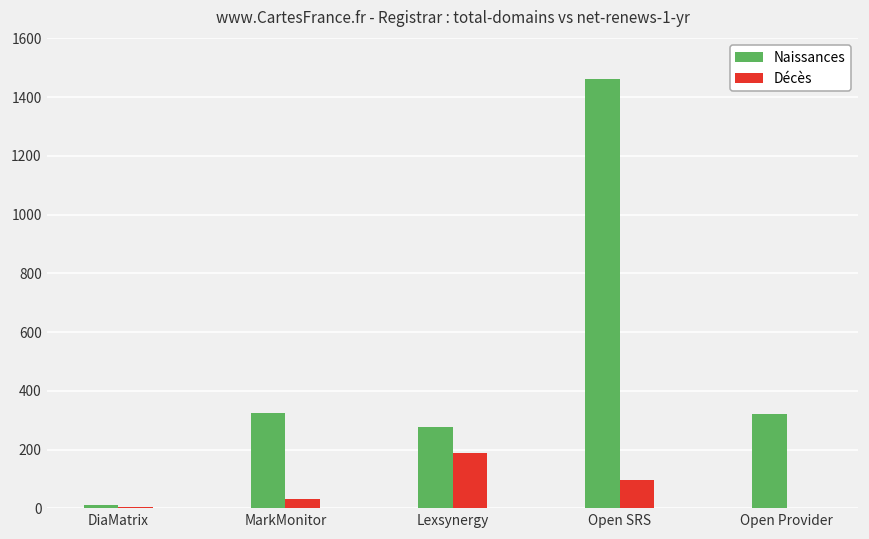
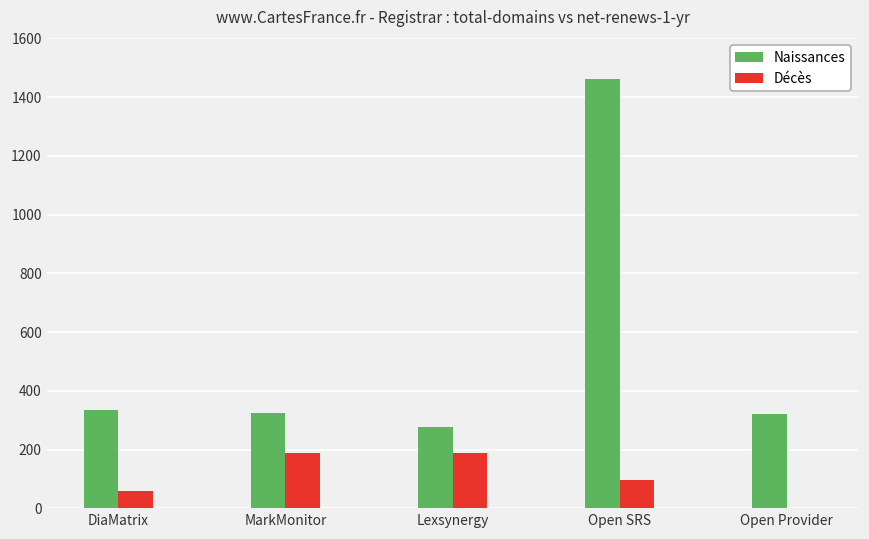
Naissances, DiaMatrix: 10 -> 340
Décès, DiaMatrix: 0 -> 60
Décès, MarkMonitor: 30 -> 190
